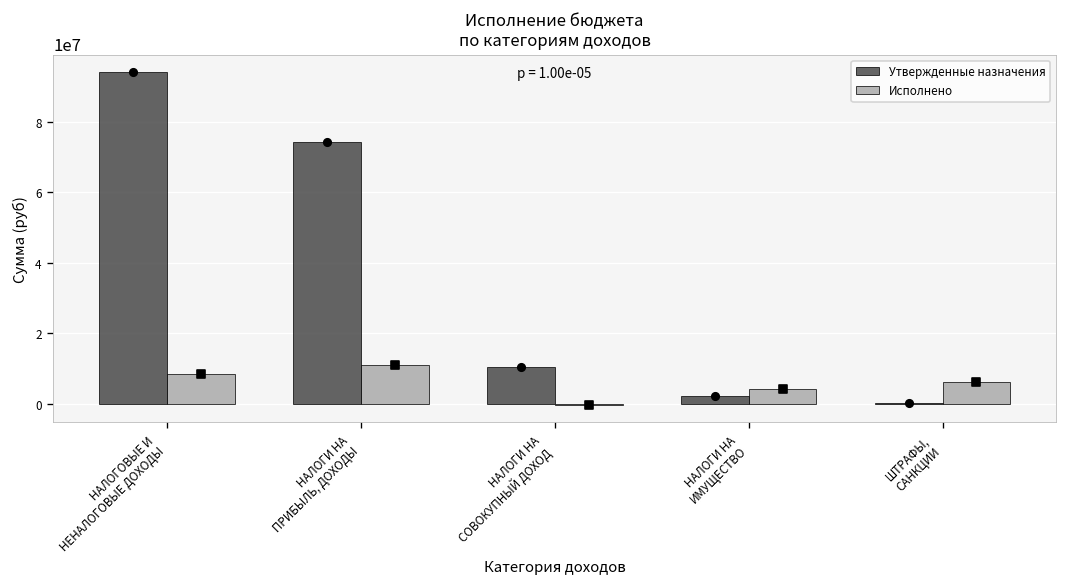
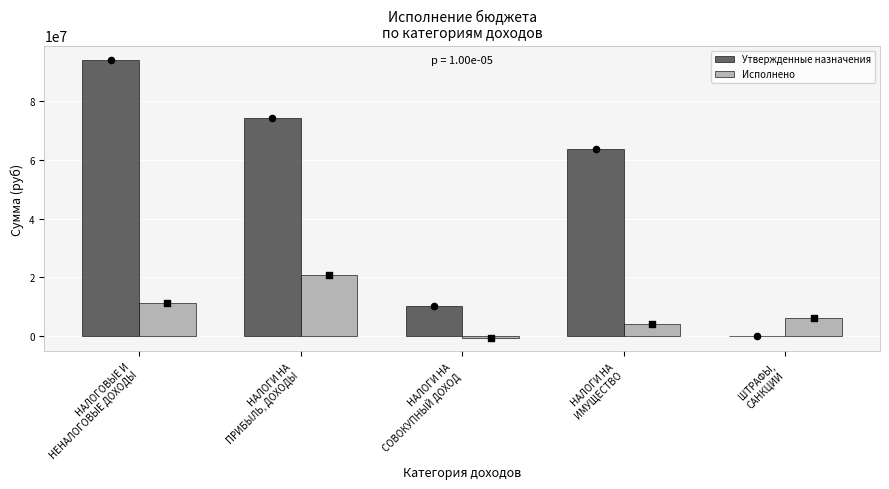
Исполнено, НАЛОГОВЫЕ И НЕНАЛОГОВЫЕ ДОХОДЫ: 8000000 -> 11000000
Исполнено, НАЛОГИ НА ПРИБЫЛЬ, ДОХОДЫ: 11000000 -> 21000000
Утвержденные назначения, НАЛОГИ НА ИМУЩЕСТВО: 2000000 -> 64000000
